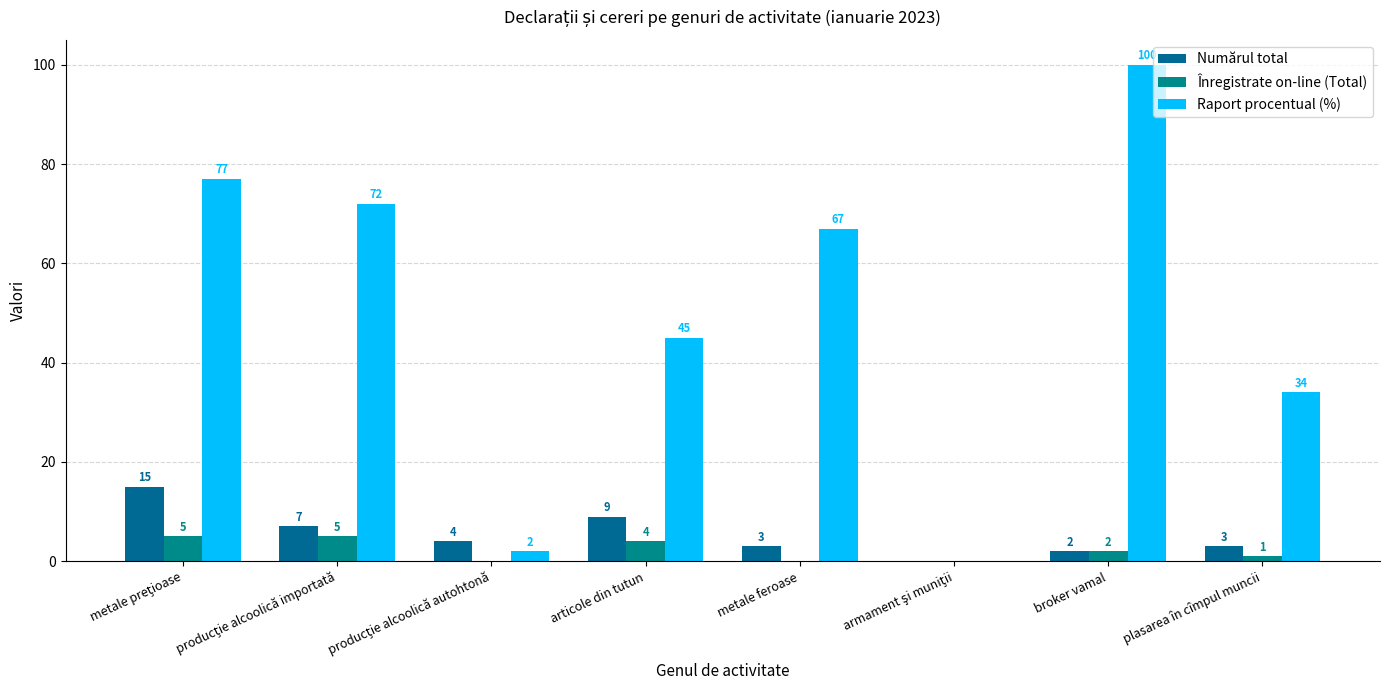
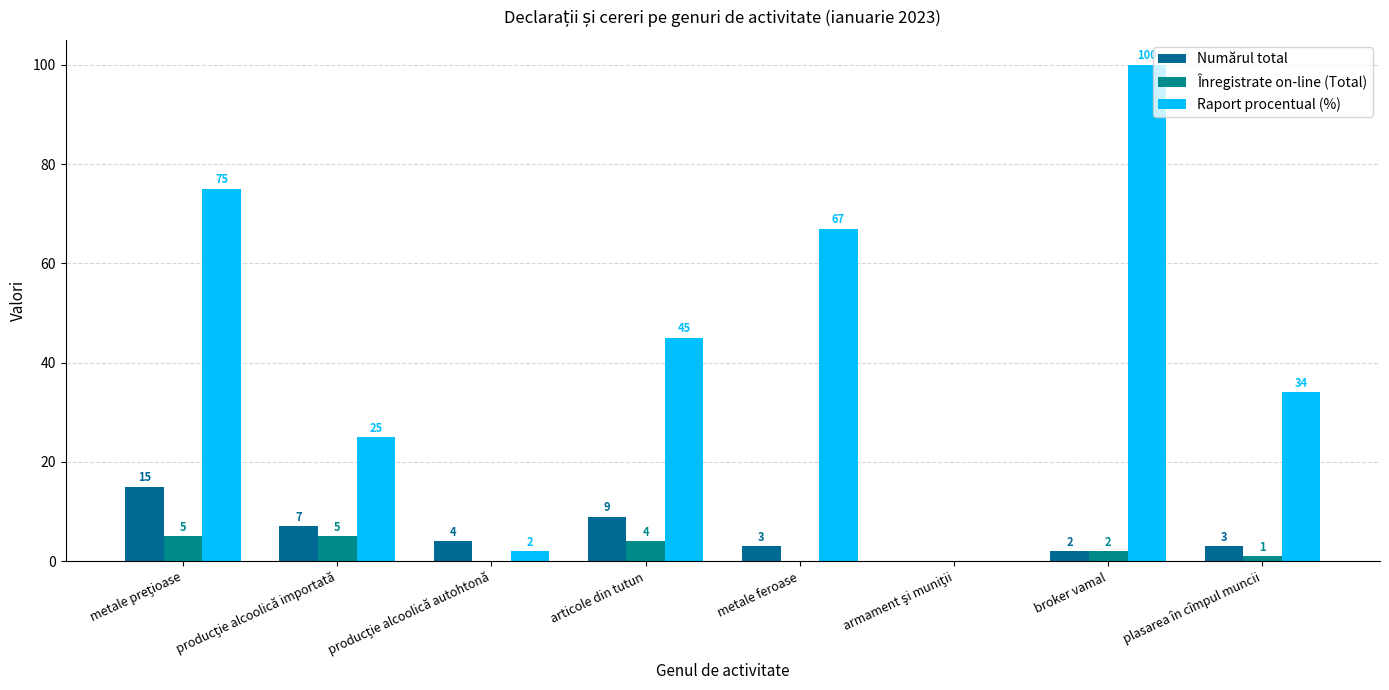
Raport procentual (%), metale preţioase: 77 -> 75
Raport procentual (%), producţie alcoolică importată: 72 -> 25
